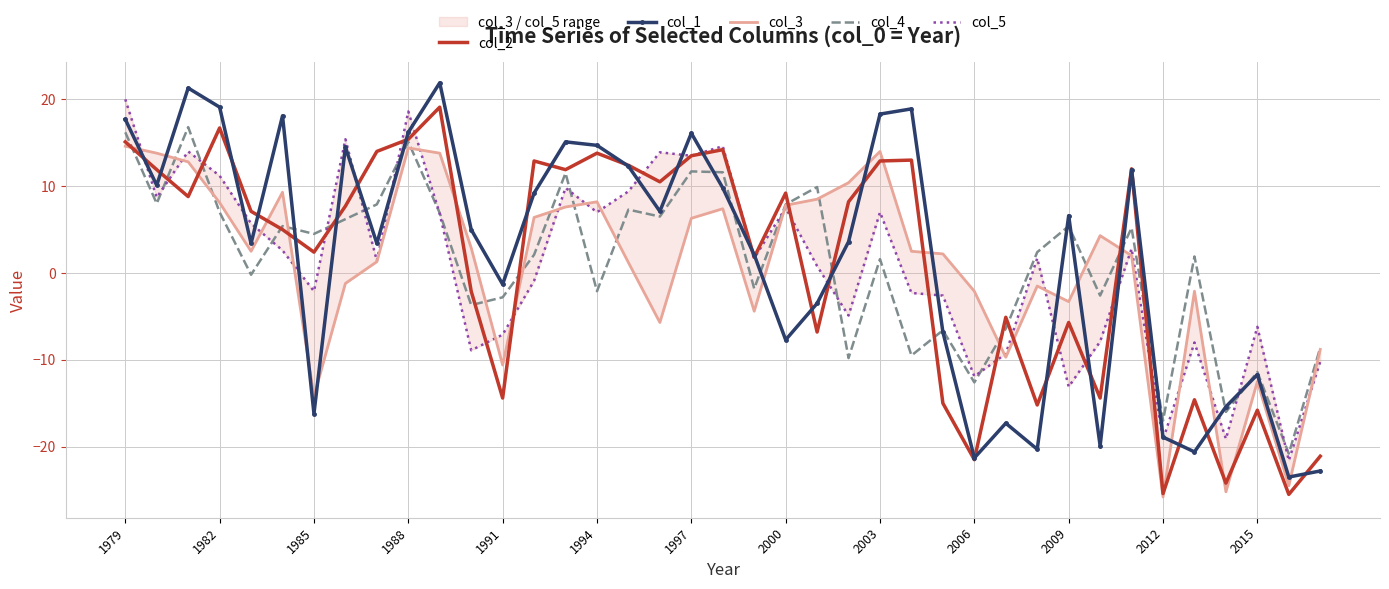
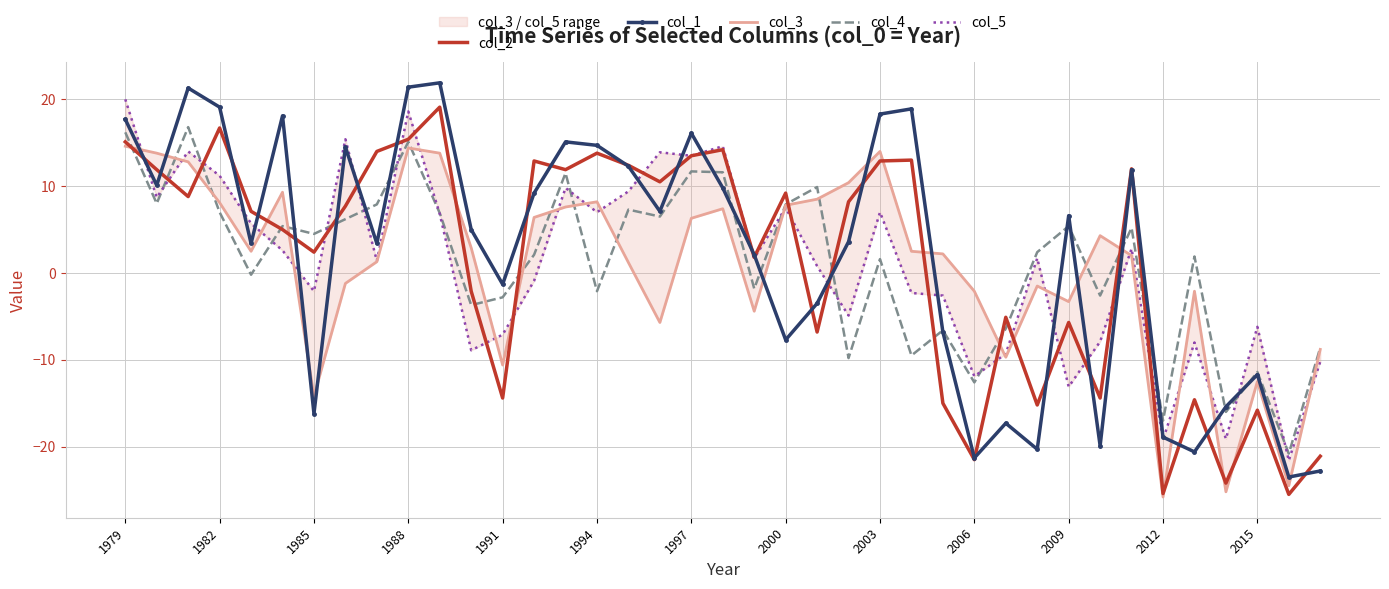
col_1, 1988: 16 -> 21
